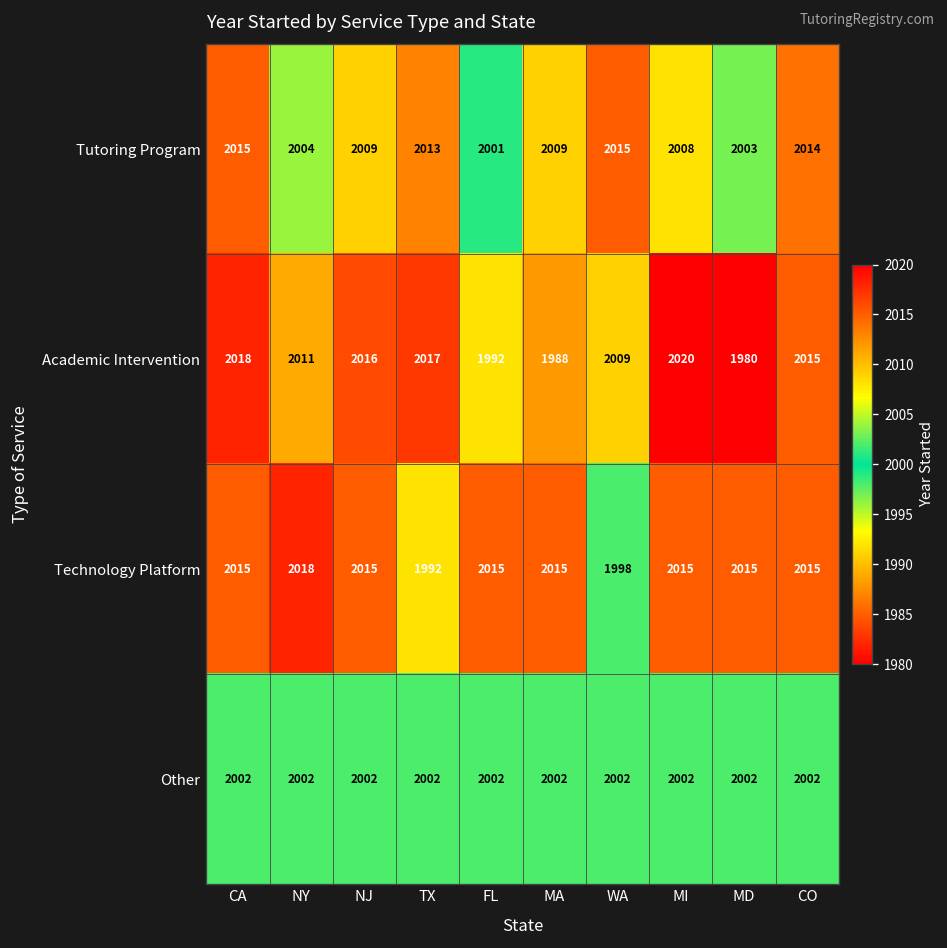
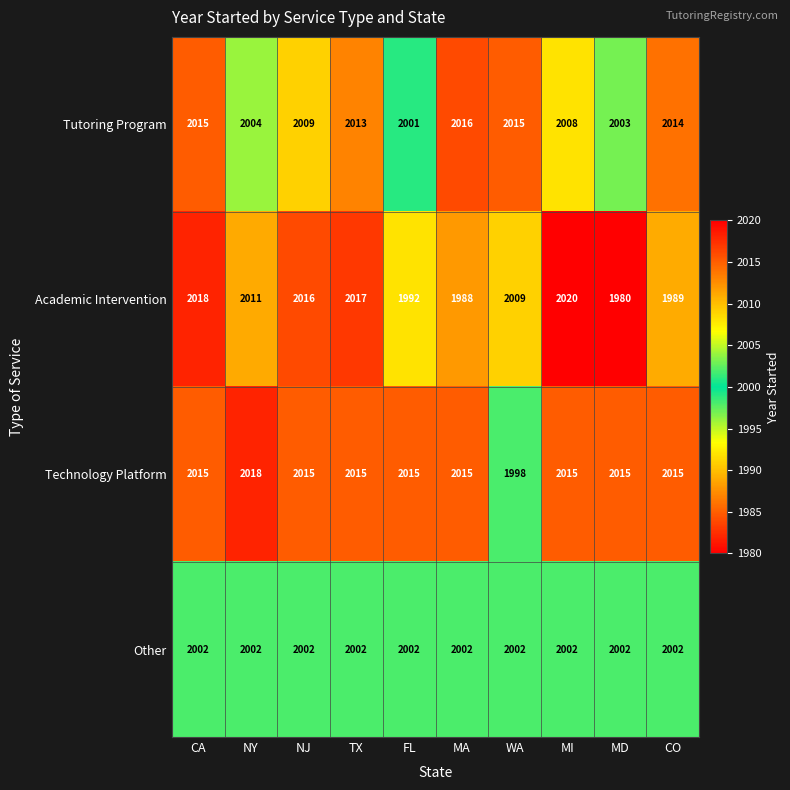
Tutoring Program, MA: 2009 -> 2016
Academic Intervention, CO: 2015 -> 1989
Technology Platform, TX: 1992 -> 2015
